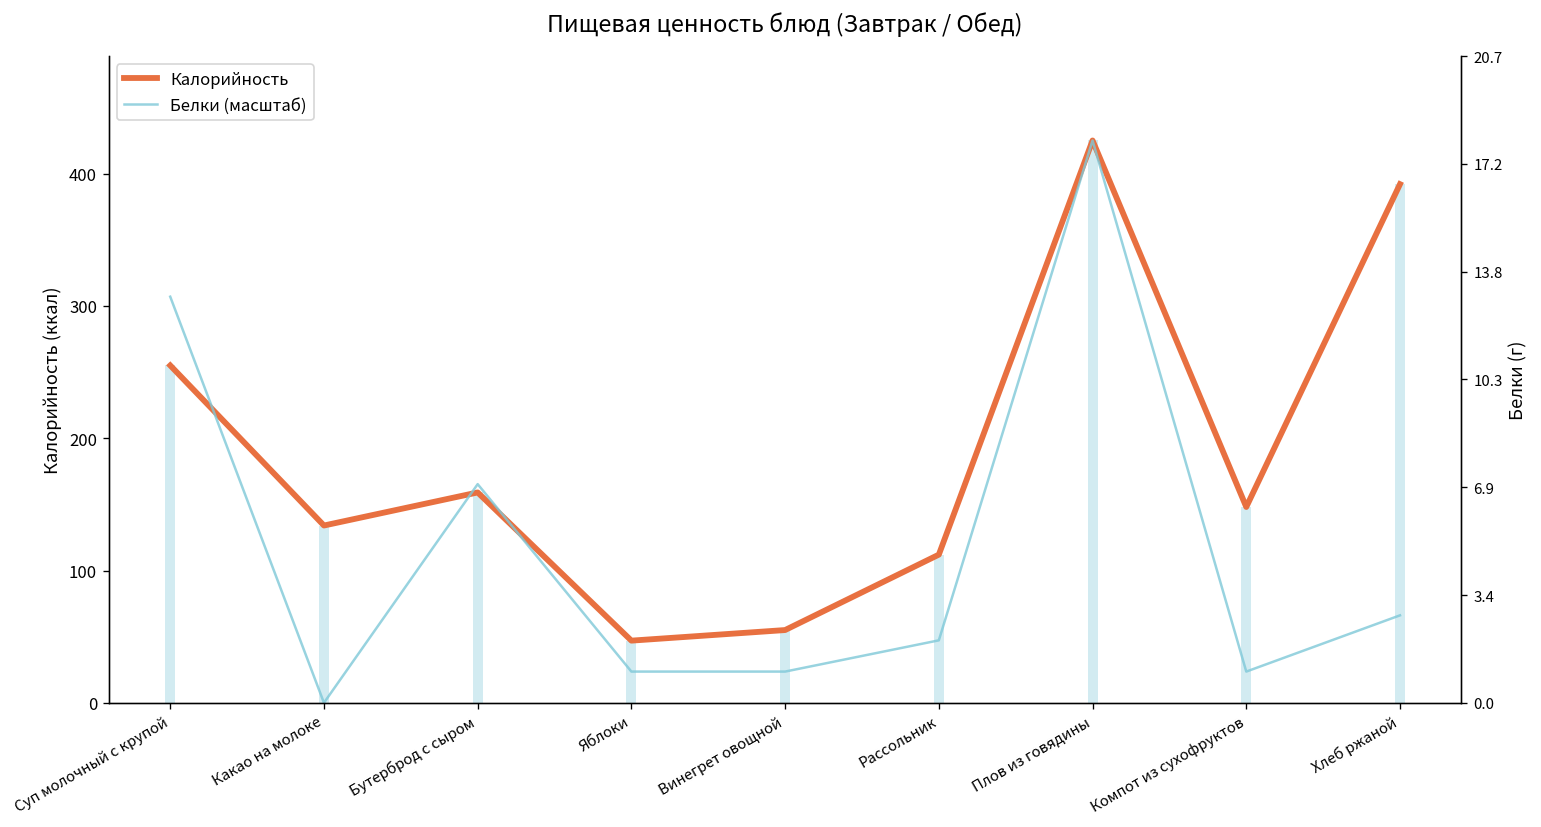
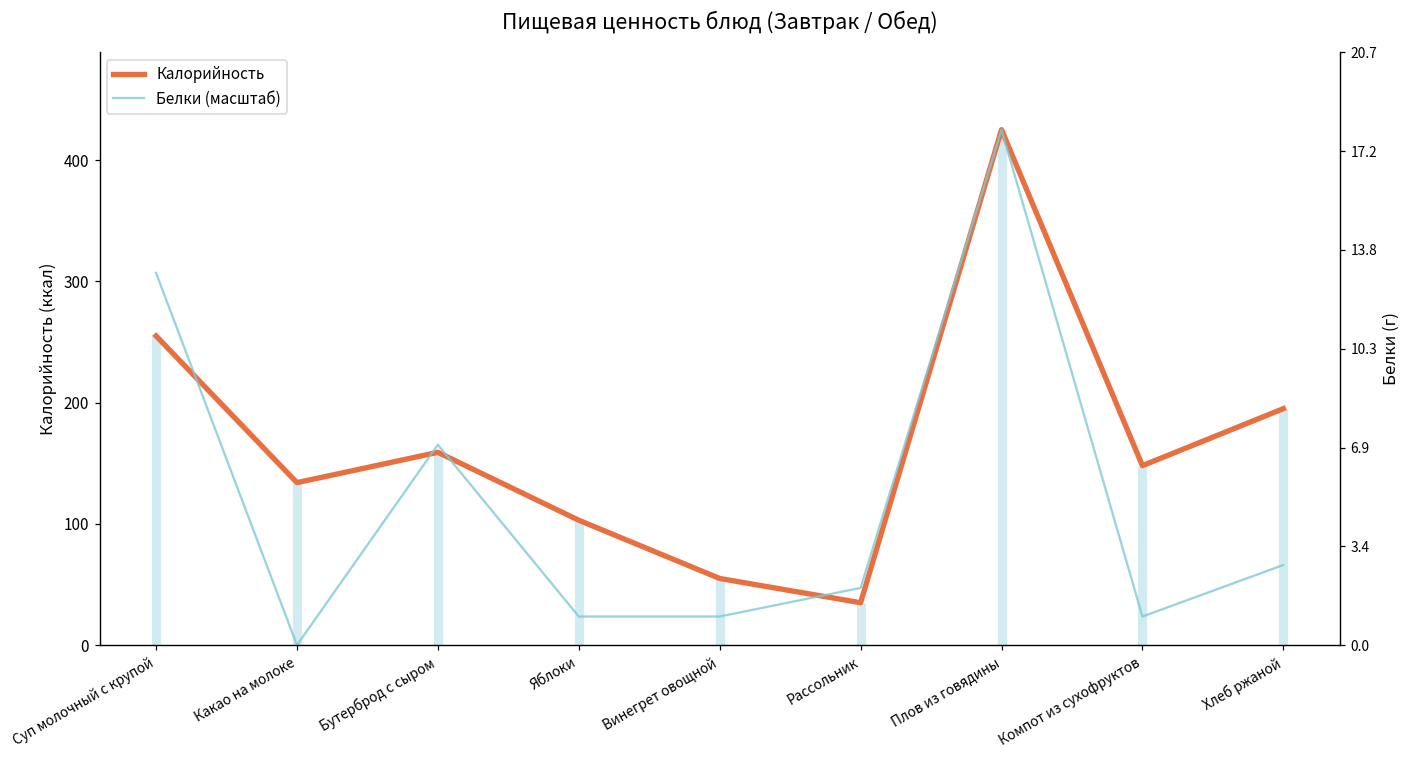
Калорийность, Яблоки: 47 -> 103
Калорийность, Рассольник: 112 -> 35
Калорийность, Хлеб ржаной: 392 -> 195
